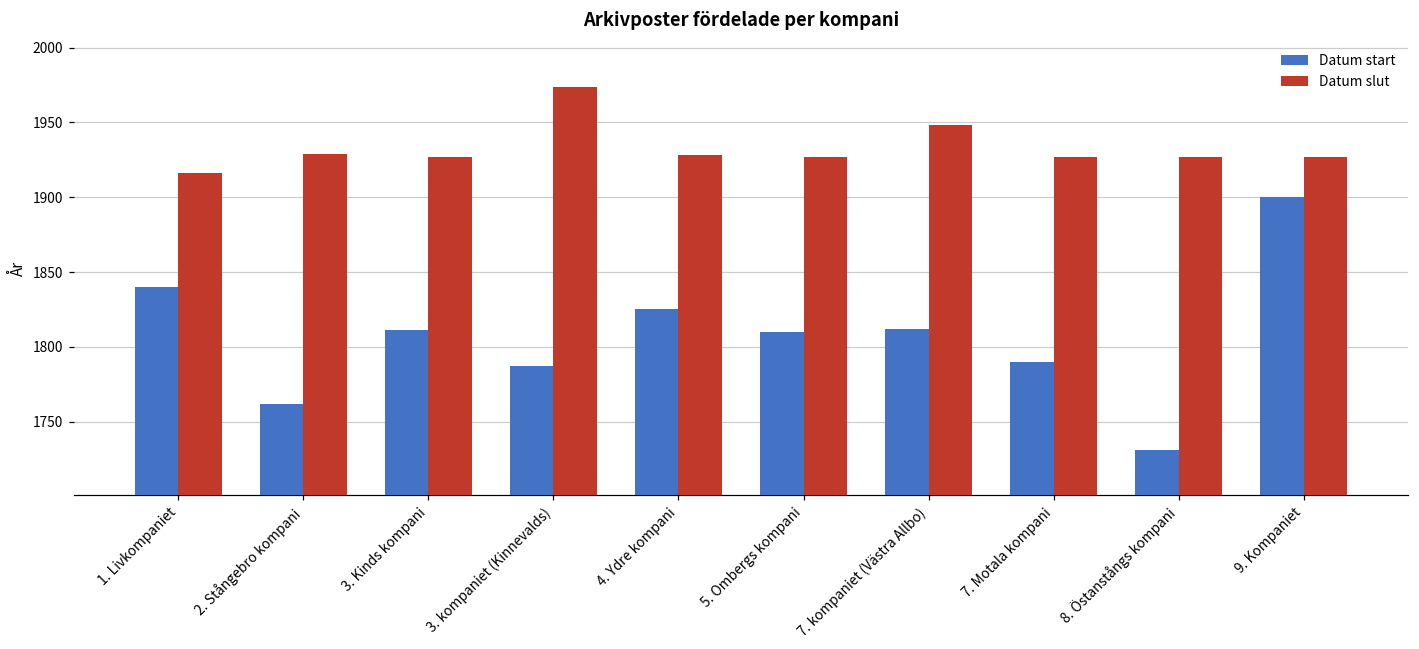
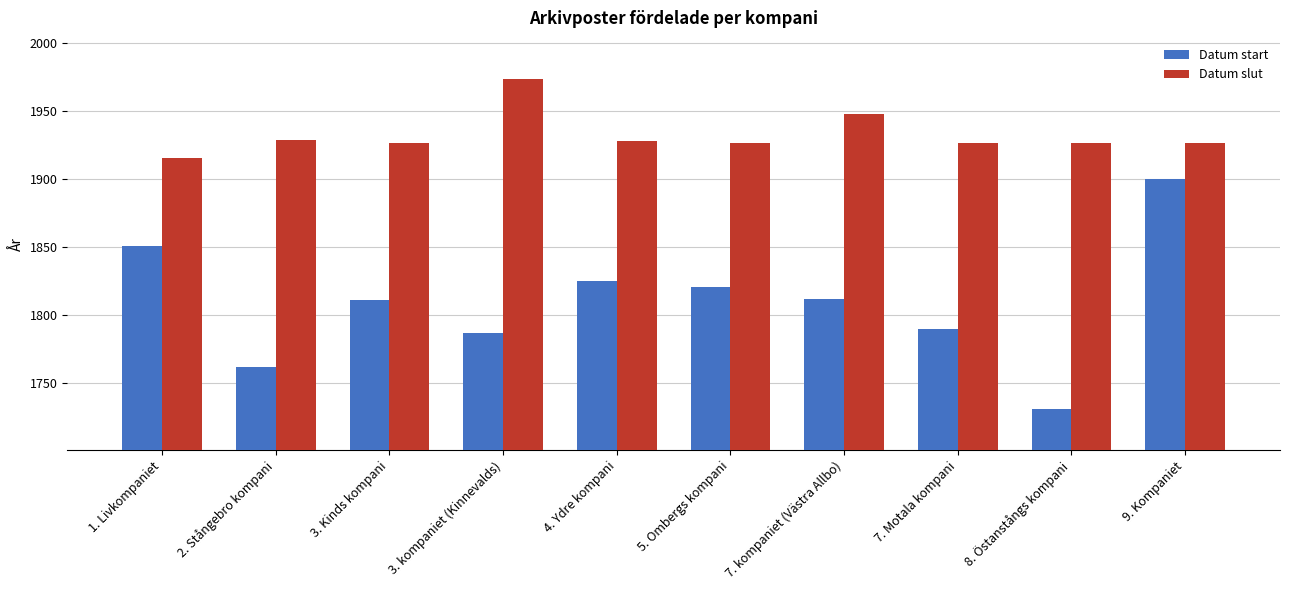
Datum start, 1. Livkompaniet: 1840 -> 1851
Datum start, 5. Ombergs kompani: 1810 -> 1821
